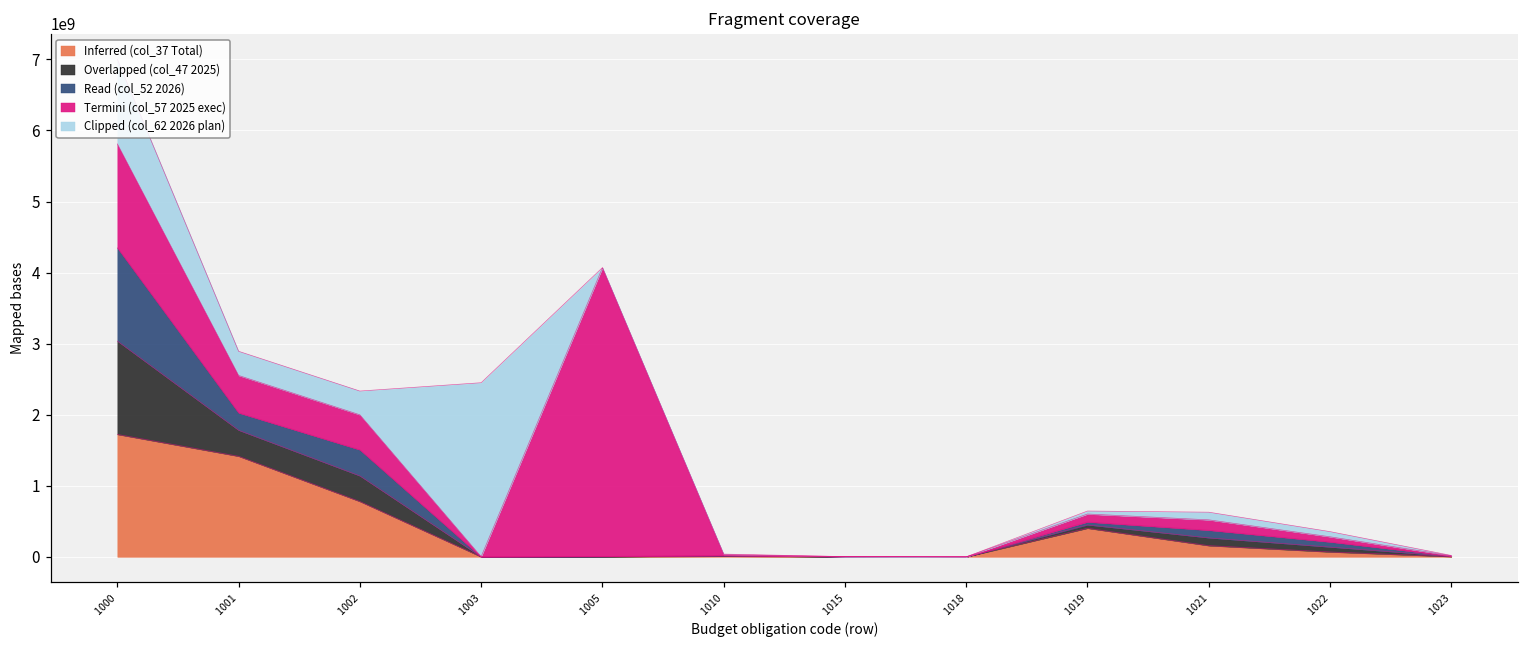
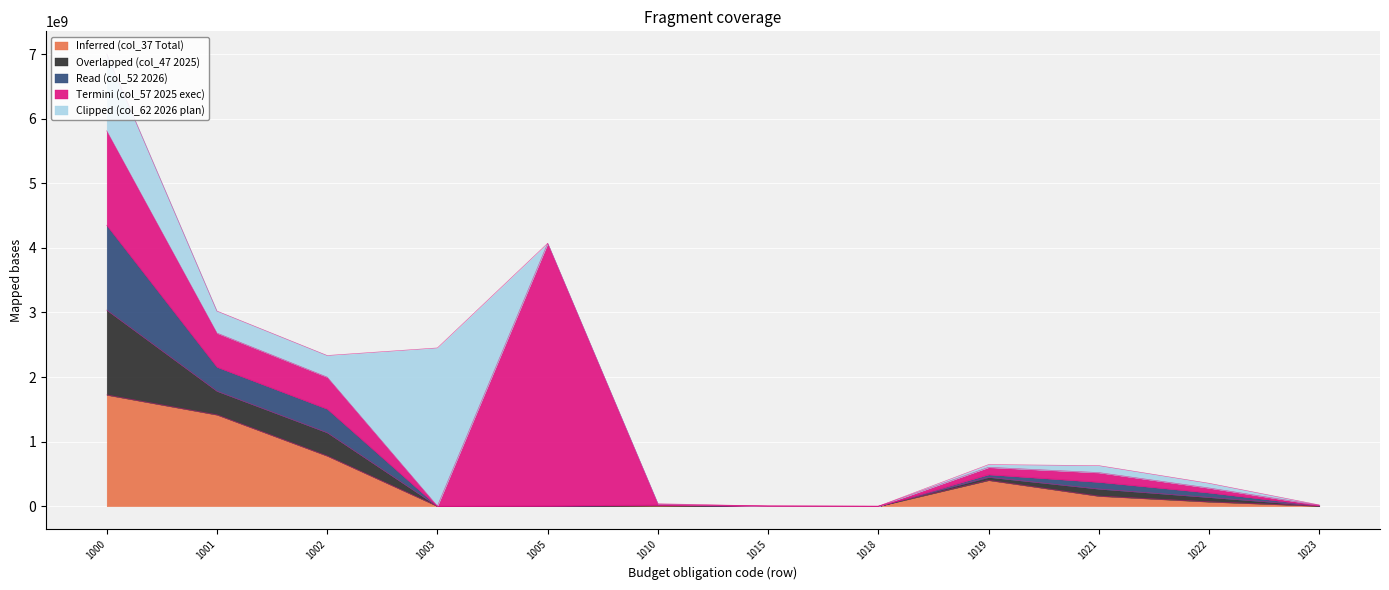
Read (col_52 2026), 1001: 200000000 -> 400000000
